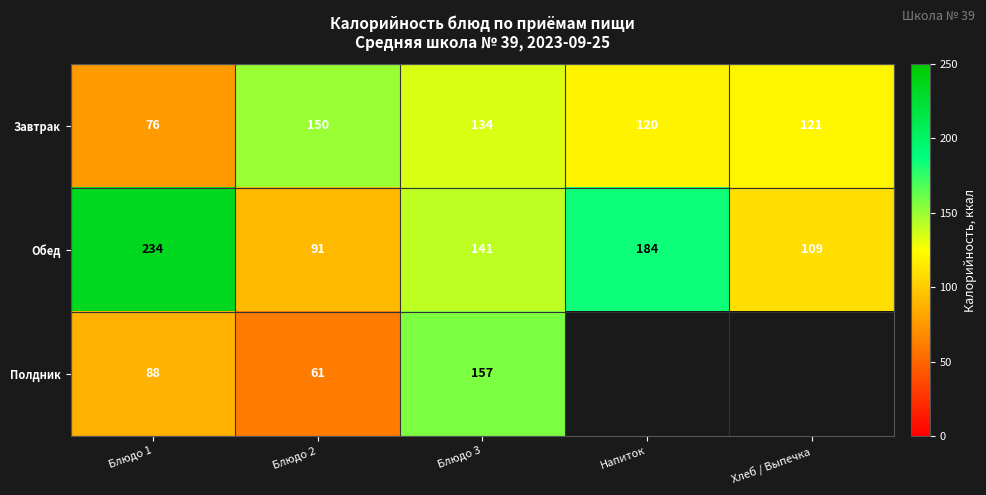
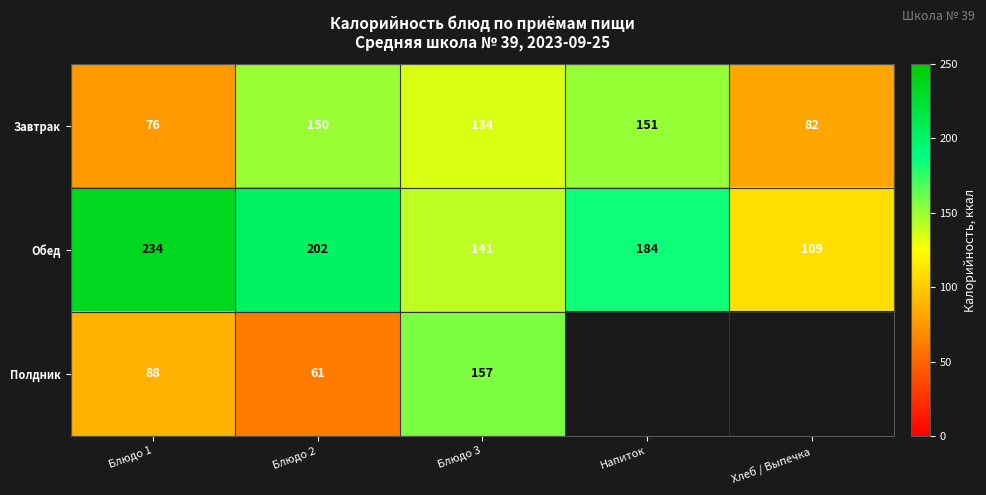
Завтрак, Напиток: 120 -> 151
Завтрак, Хлеб / Выпечка: 121 -> 82
Обед, Блюдо 2: 91 -> 202
